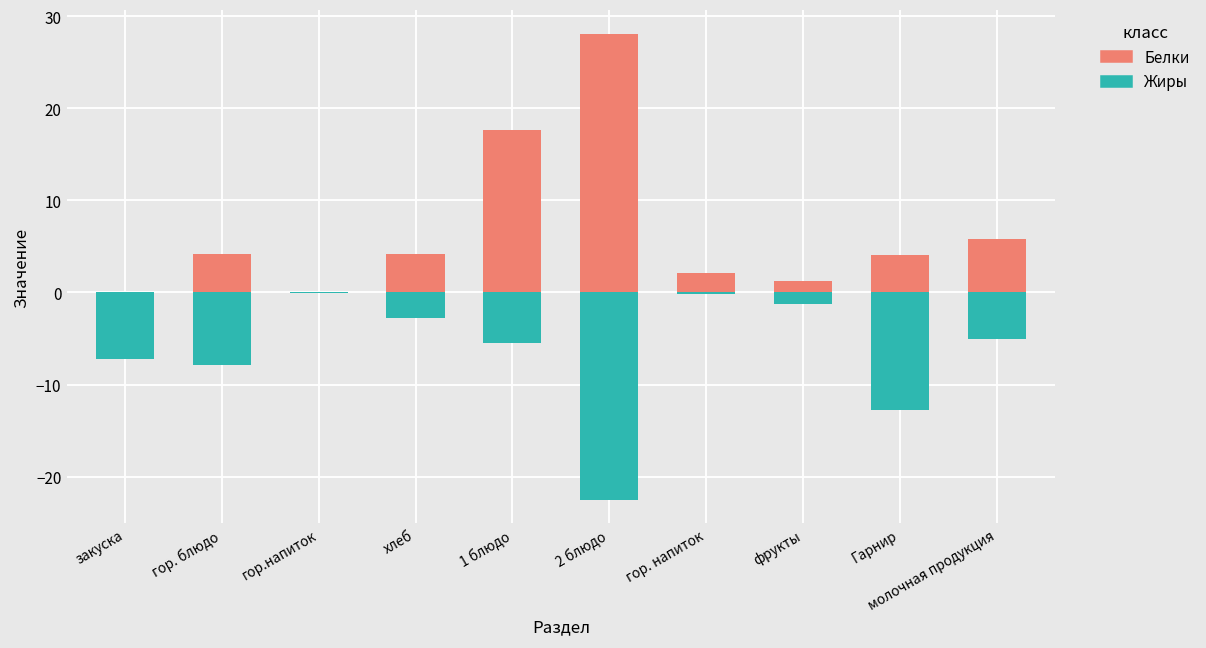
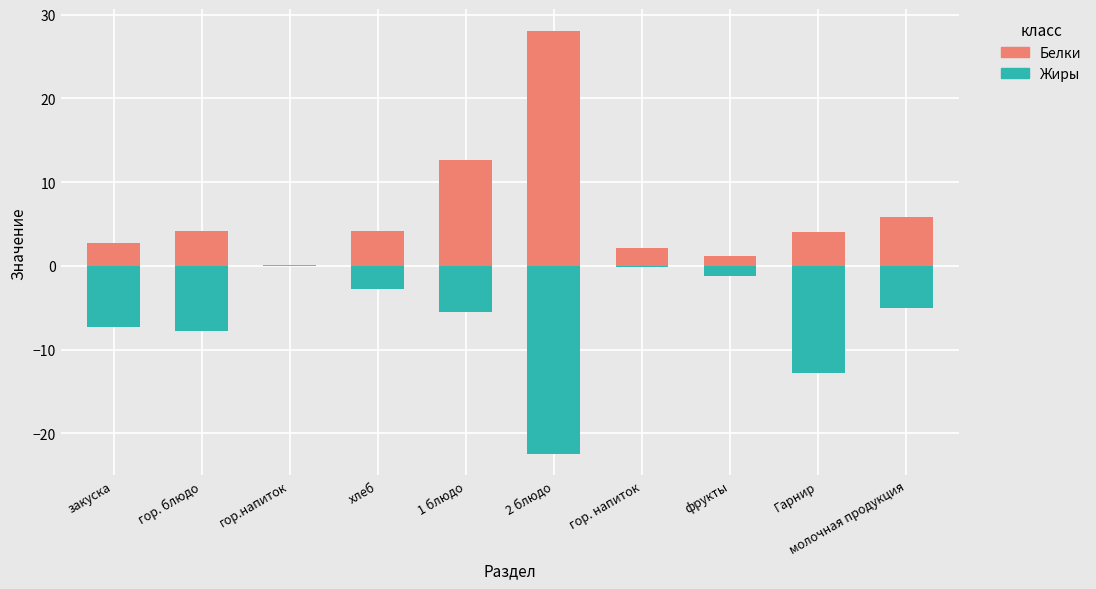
Белки, закуска: 0 -> 3
Белки, 1 блюдо: 18 -> 13
